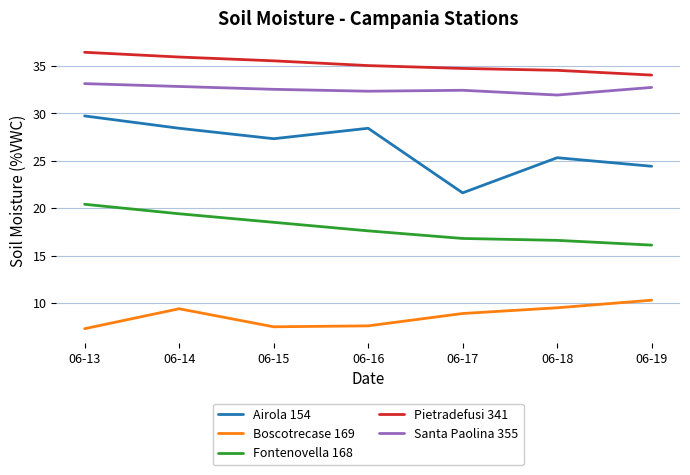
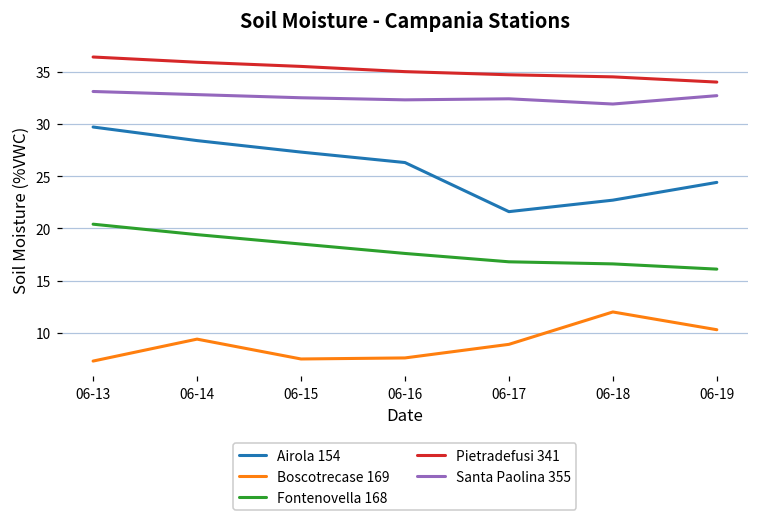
Airola 154, 06-16: 28 -> 26
Airola 154, 06-18: 25 -> 23
Boscotrecase 169, 06-18: 10 -> 12
